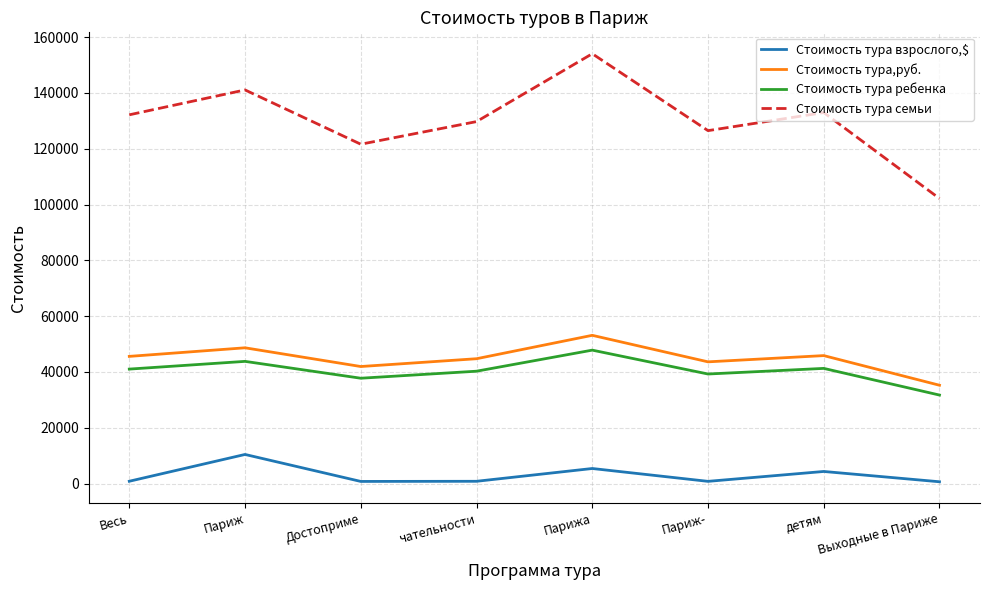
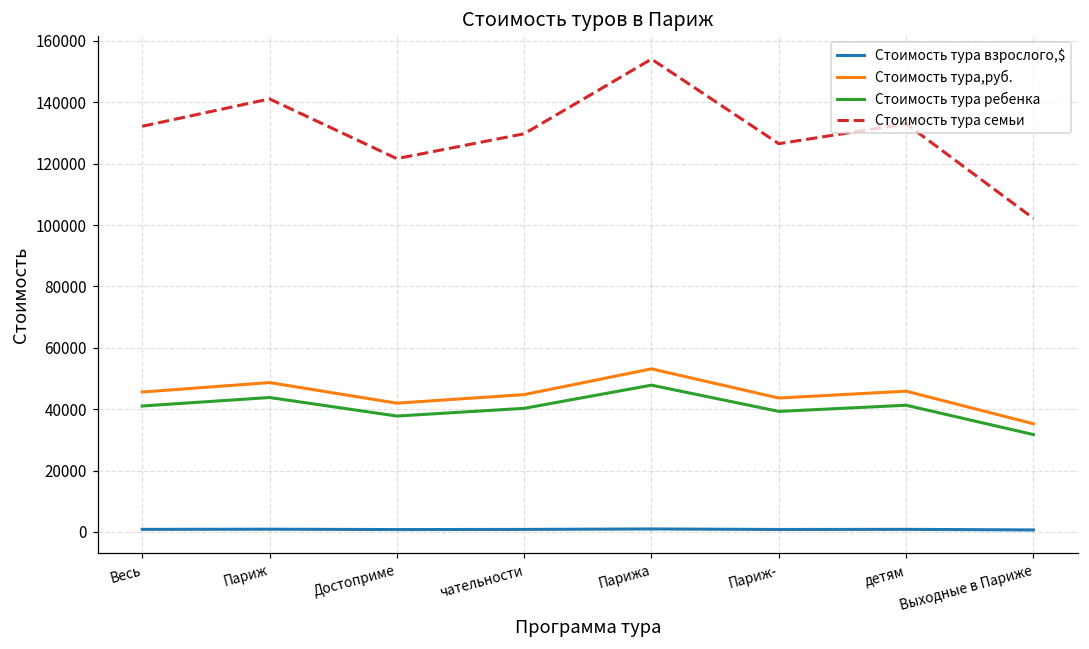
Стоимость тура взрослого,$, Париж: 10000 -> 1000
Стоимость тура взрослого,$, Парижа: 5000 -> 1000
Стоимость тура взрослого,$, детям: 4000 -> 1000
